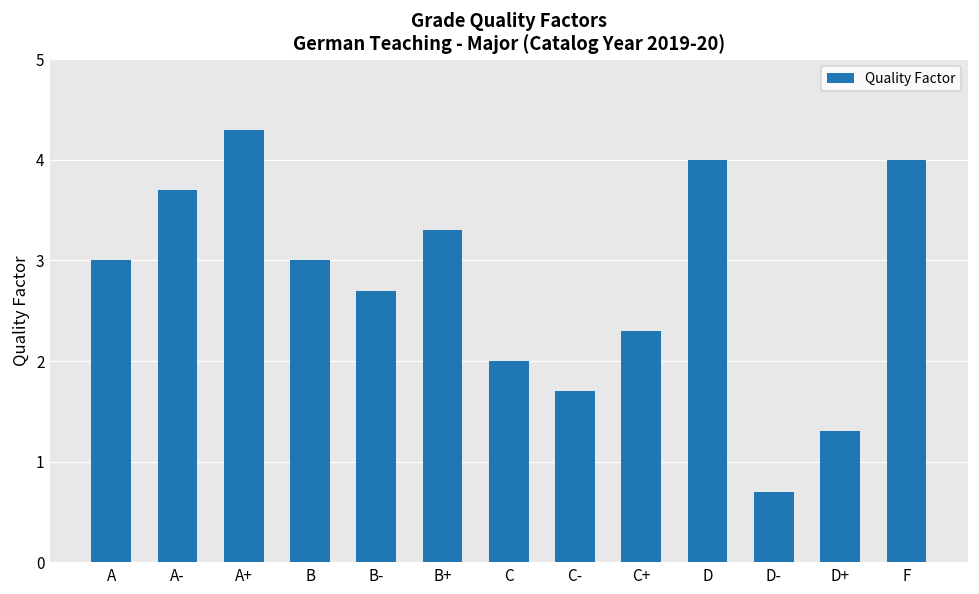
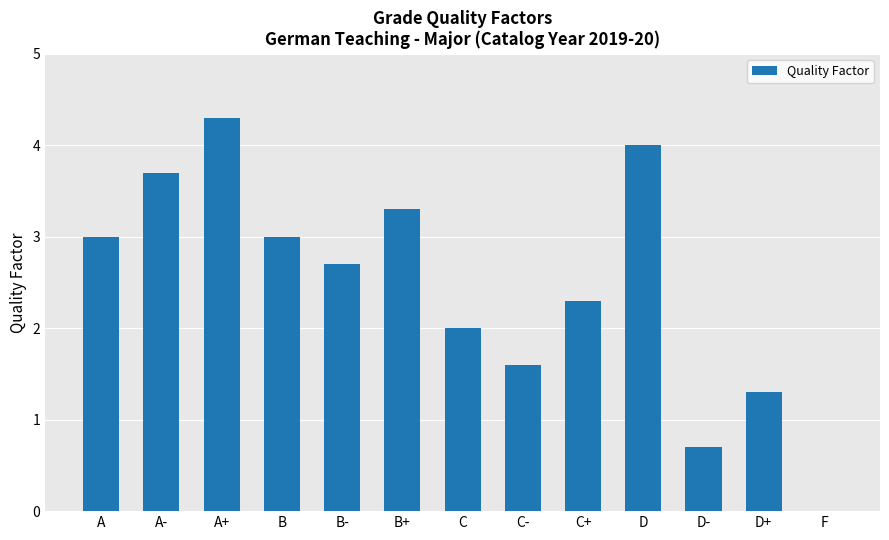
C-: 1.7 -> 1.6
F: 4 -> 0
